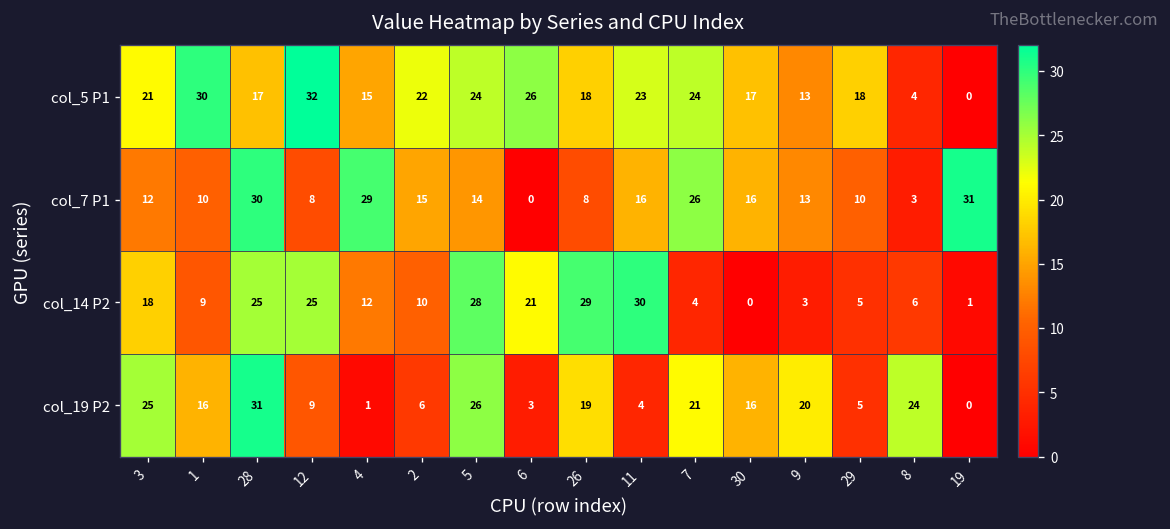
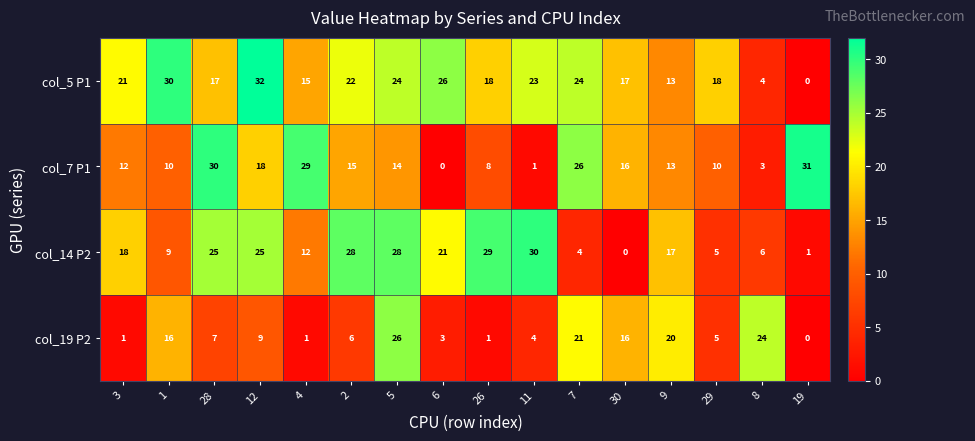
col_7 P1, 12: 8 -> 18
col_7 P1, 11: 16 -> 1
col_14 P2, 2: 10 -> 28
col_14 P2, 9: 3 -> 17
col_19 P2, 3: 25 -> 1
col_19 P2, 28: 31 -> 7
col_19 P2, 26: 19 -> 1
